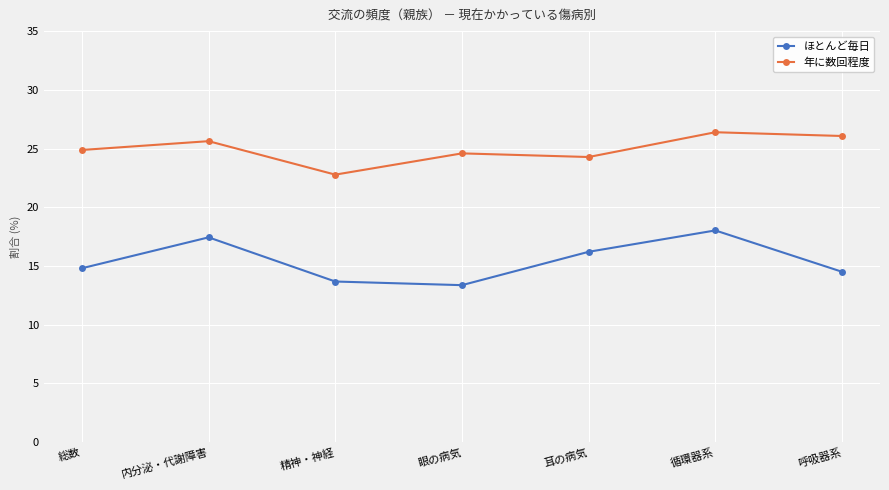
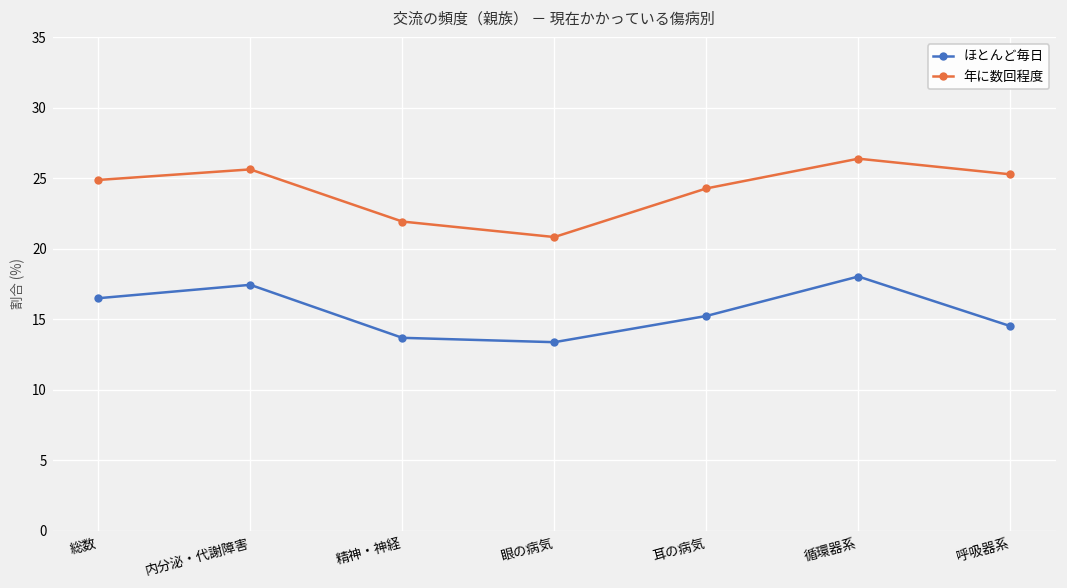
ほとんど毎日, 総数: 14.8 -> 16.5
年に数回程度, 精神・神経: 22.8 -> 21.9
年に数回程度, 眼の病気: 24.6 -> 20.8
ほとんど毎日, 耳の病気: 16.2 -> 15.2
年に数回程度, 呼吸器系: 26.1 -> 25.3
